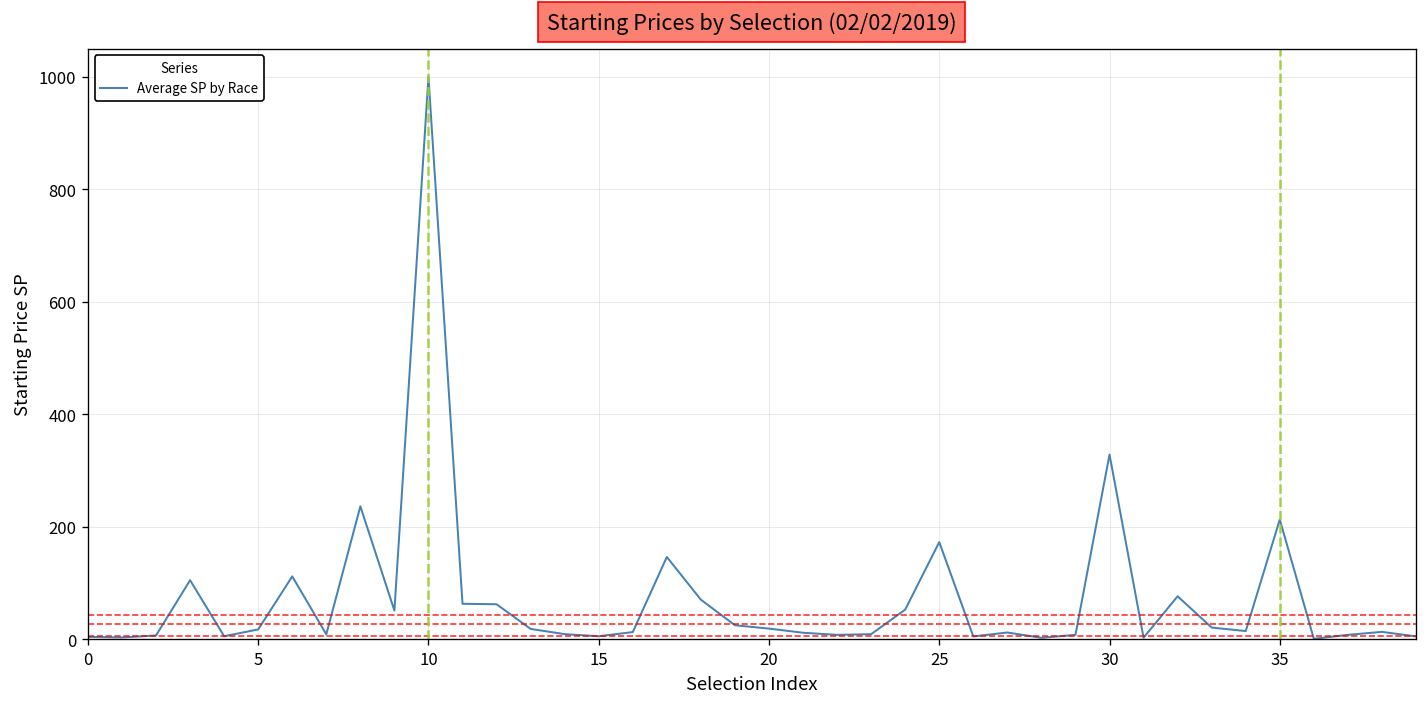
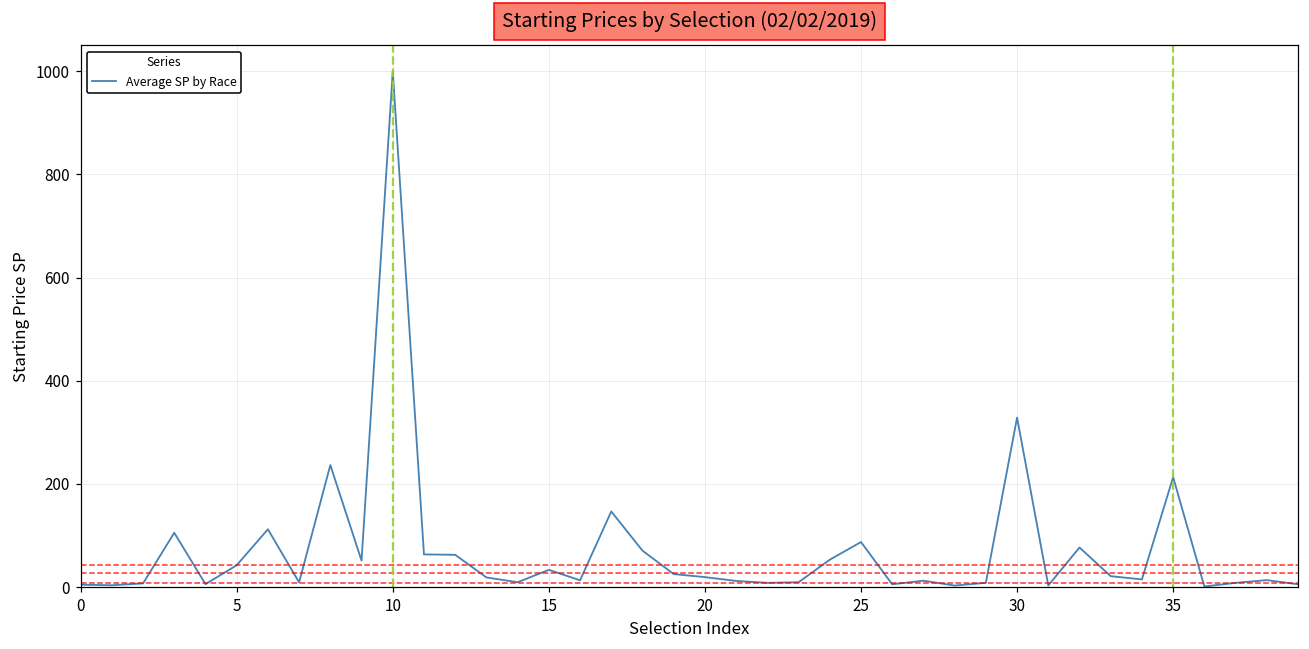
5: 20 -> 40
15: 10 -> 30
25: 170 -> 90
